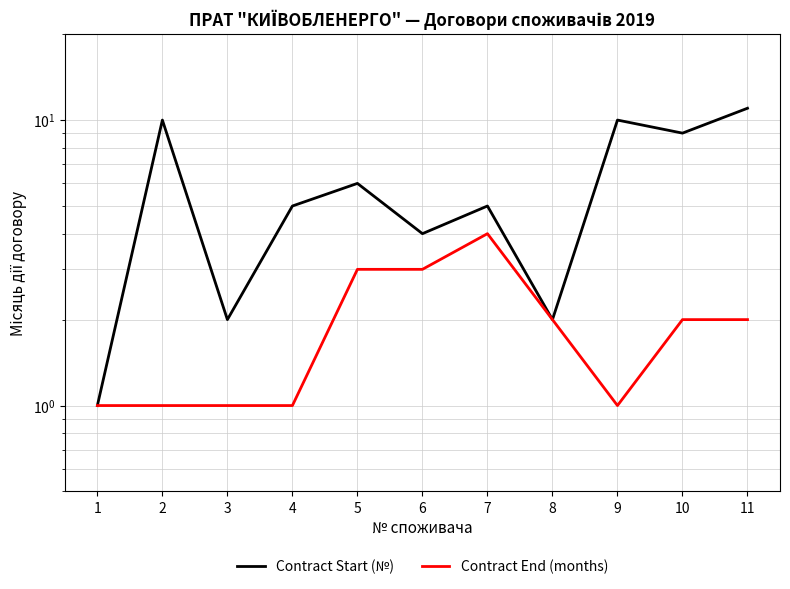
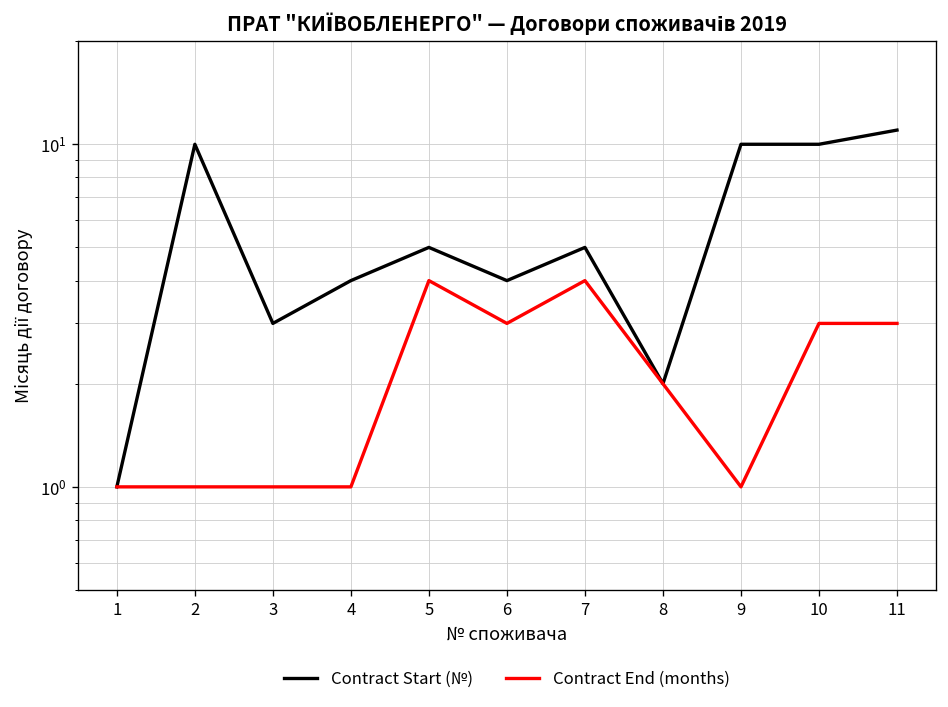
Contract Start (№), 3: 2 -> 3
Contract Start (№), 4: 5 -> 4
Contract Start (№), 5: 6 -> 5
Contract End (months), 5: 3 -> 4
Contract Start (№), 10: 9 -> 10
Contract End (months), 10: 2 -> 3
Contract End (months), 11: 2 -> 3
